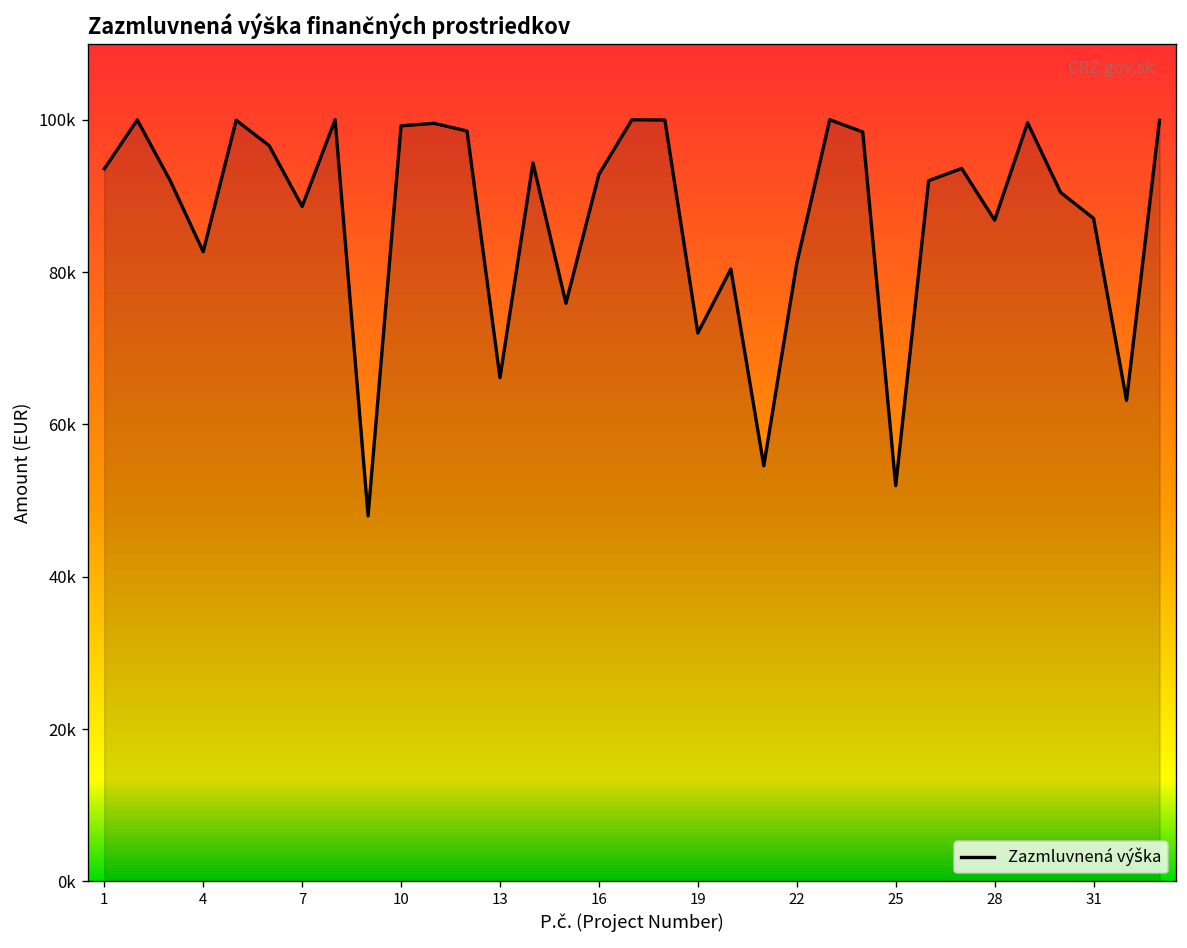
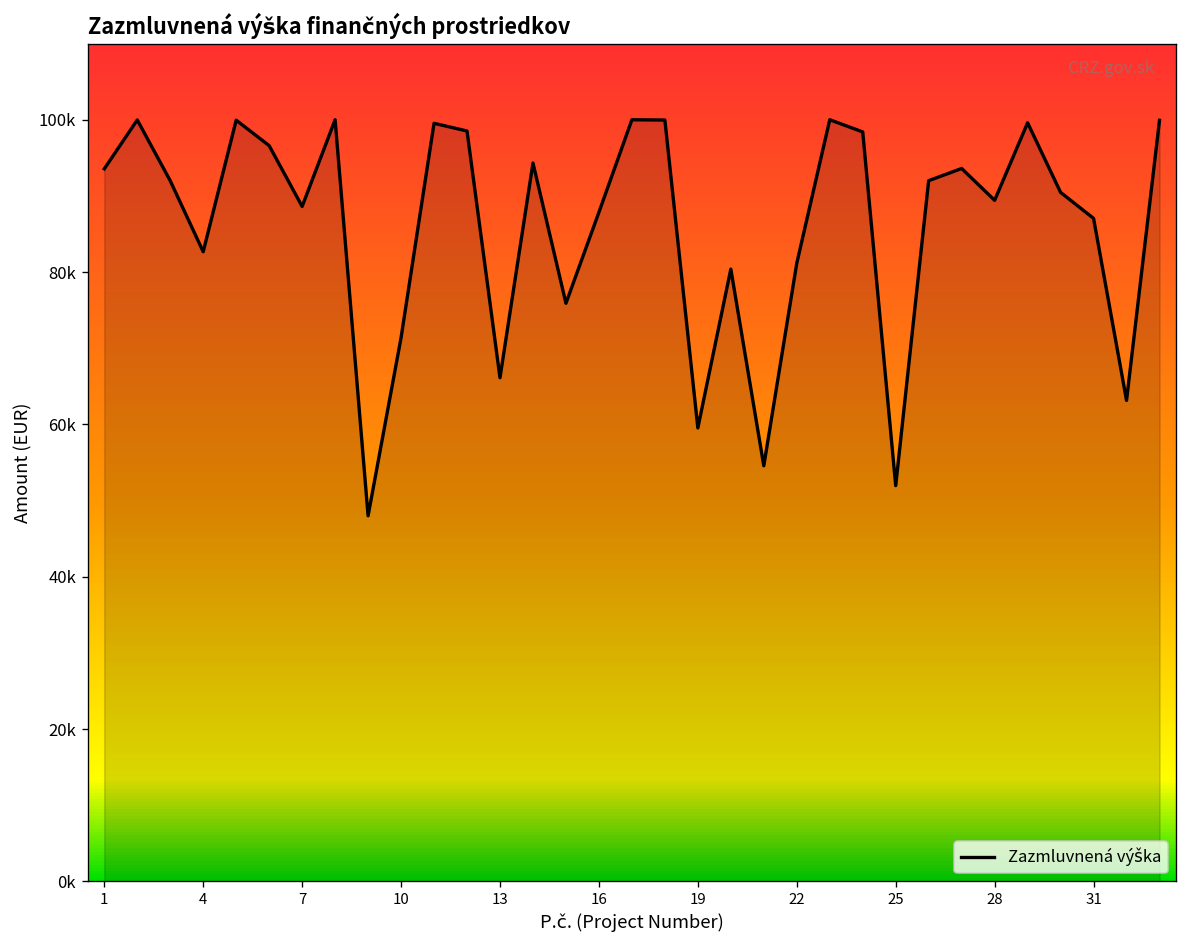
10: 99000 -> 71000
16: 93000 -> 88000
19: 72000 -> 60000
28: 87000 -> 89000
